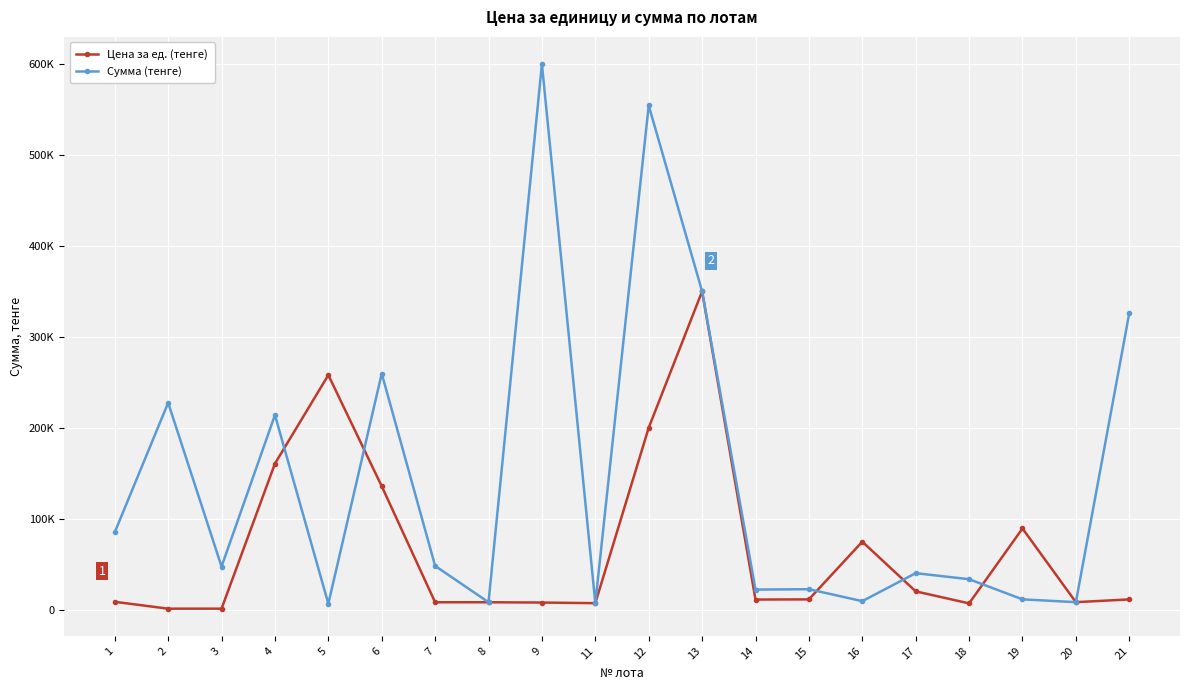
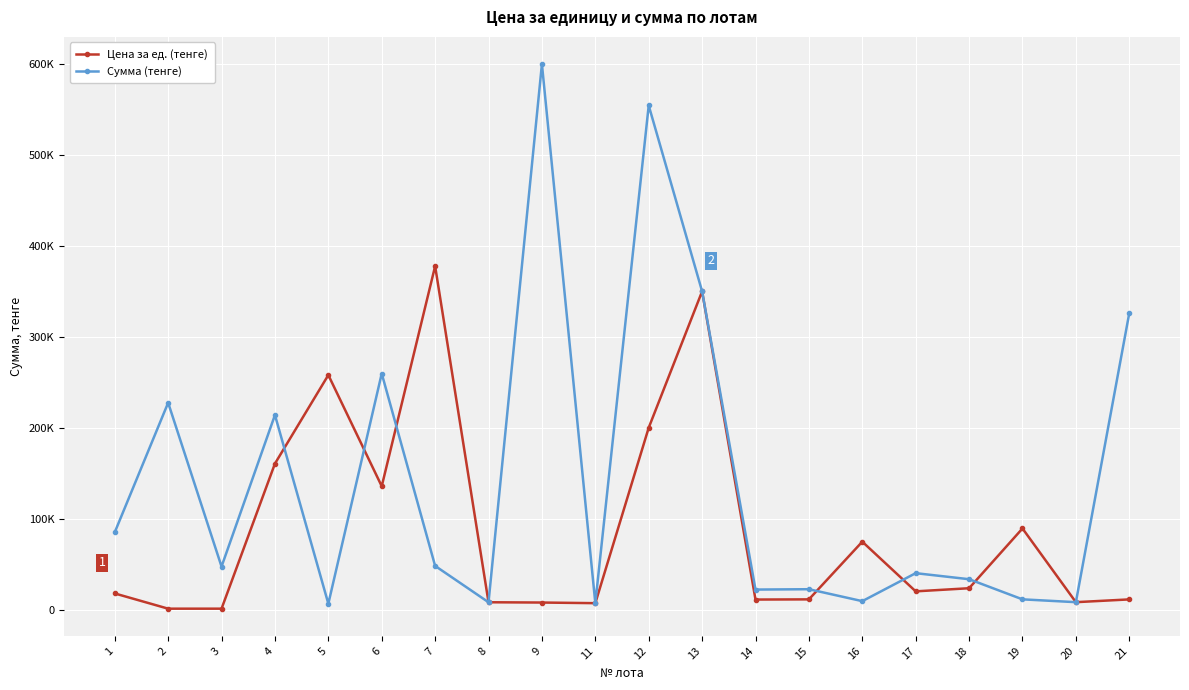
Цена за ед. (тенге), 1: 10000 -> 20000
Цена за ед. (тенге), 7: 10000 -> 380000
Цена за ед. (тенге), 18: 10000 -> 20000
